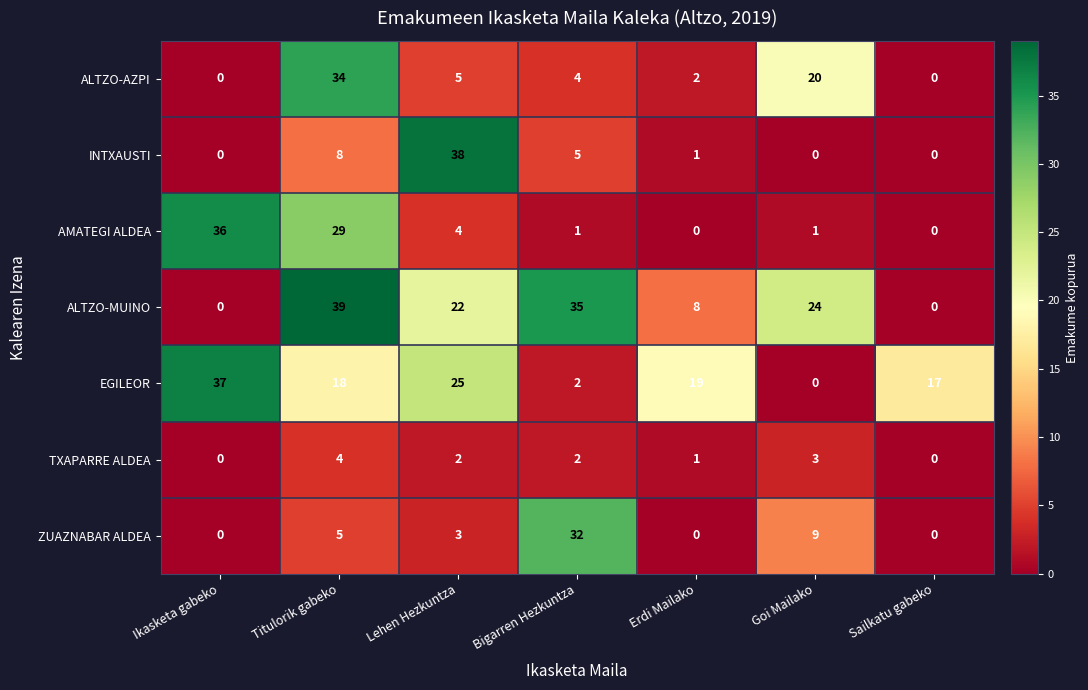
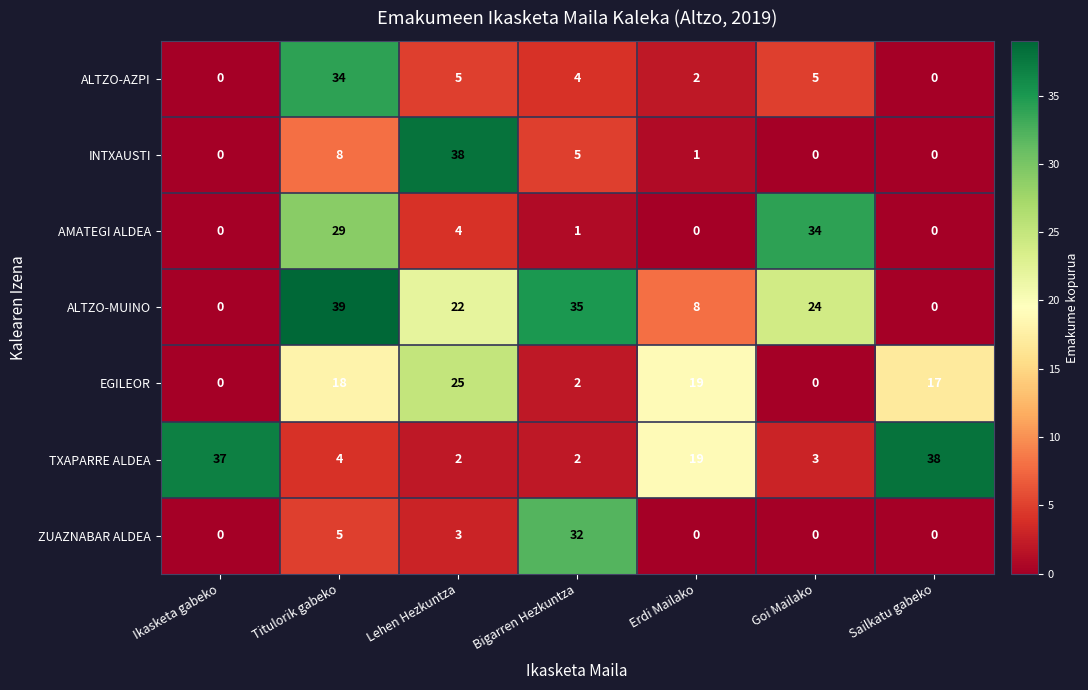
ALTZO-AZPI, Goi Mailako: 20 -> 5
AMATEGI ALDEA, Ikasketa gabeko: 36 -> 0
AMATEGI ALDEA, Goi Mailako: 1 -> 34
EGILEOR, Ikasketa gabeko: 37 -> 0
TXAPARRE ALDEA, Ikasketa gabeko: 0 -> 37
TXAPARRE ALDEA, Erdi Mailako: 1 -> 19
TXAPARRE ALDEA, Sailkatu gabeko: 0 -> 38
ZUAZNABAR ALDEA, Goi Mailako: 9 -> 0
